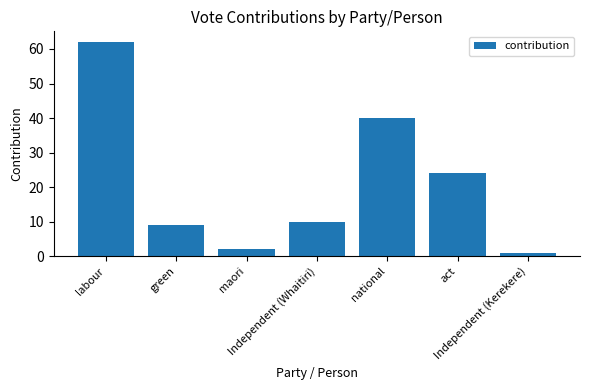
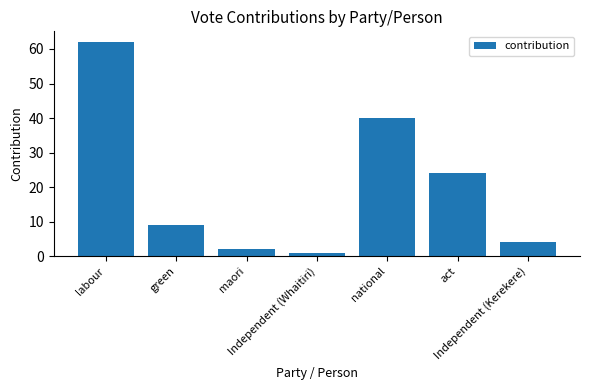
Independent (Whaitiri): 10 -> 1
Independent (Kerekere): 1 -> 4
